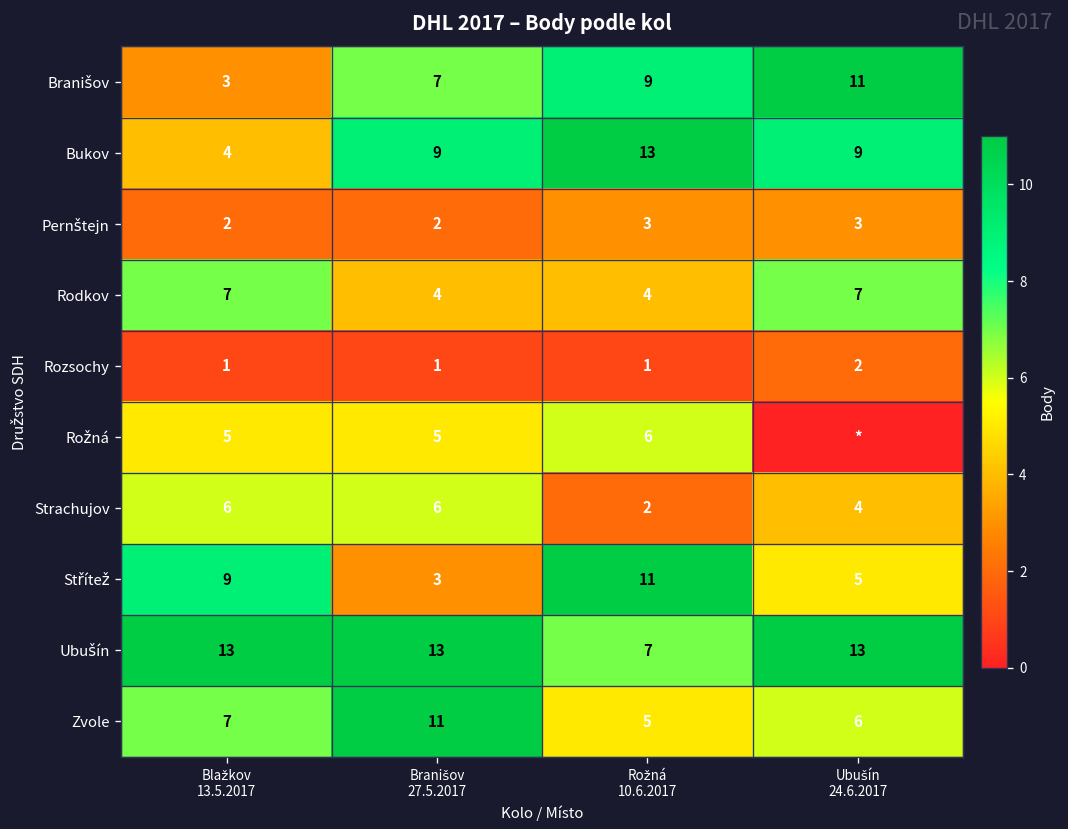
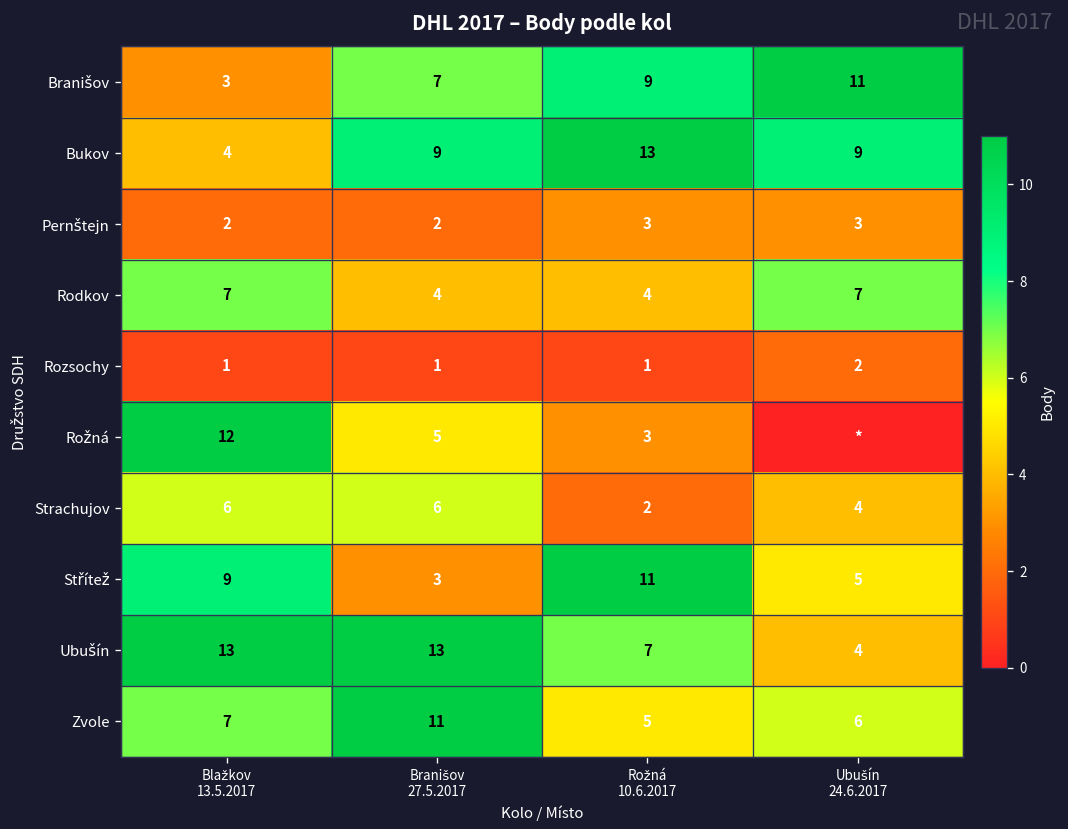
Rožná, Blažkov 13.5.2017: 5 -> 12
Rožná, Rožná 10.6.2017: 6 -> 3
Ubušín, Ubušín 24.6.2017: 13 -> 4
